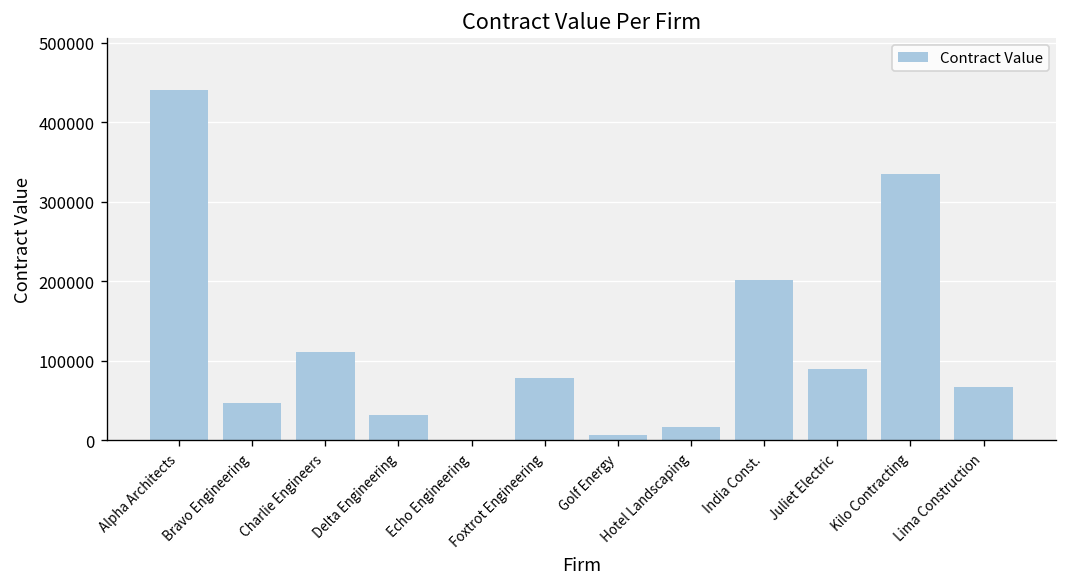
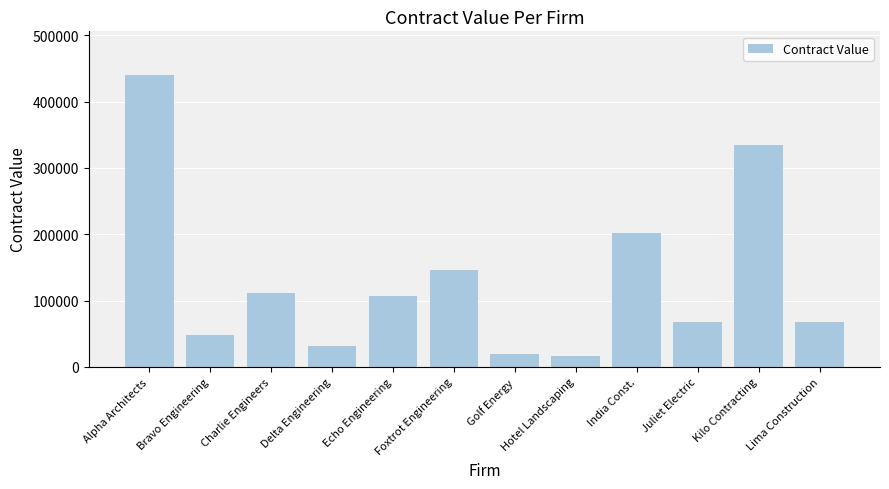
Echo Engineering: 0 -> 110000
Foxtrot Engineering: 80000 -> 150000
Golf Energy: 10000 -> 20000
Juliet Electric: 90000 -> 70000
